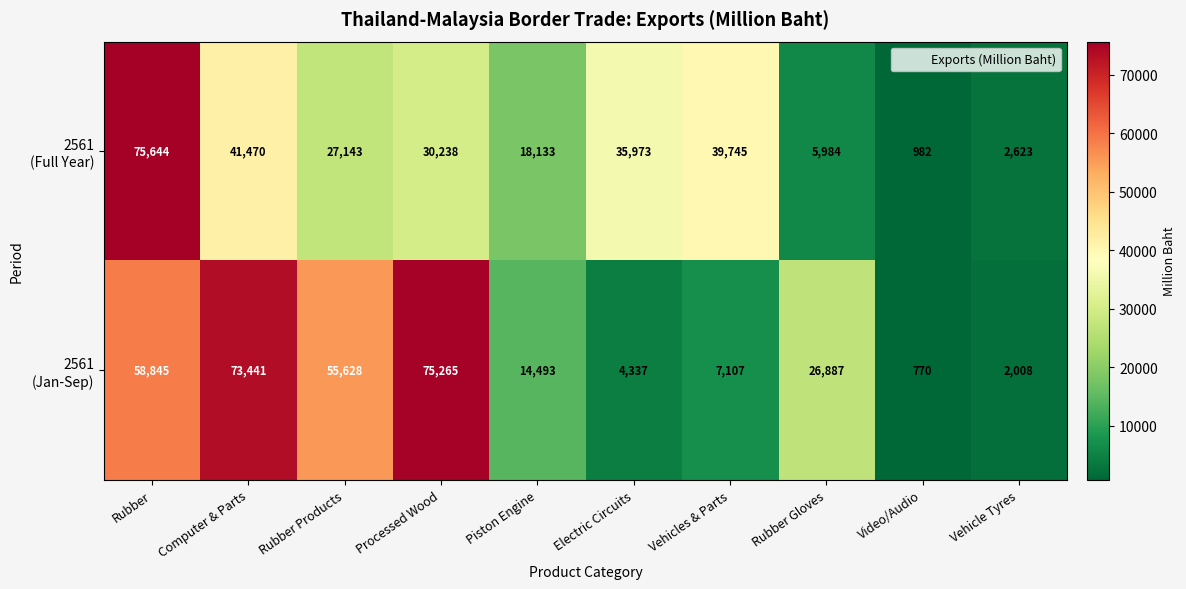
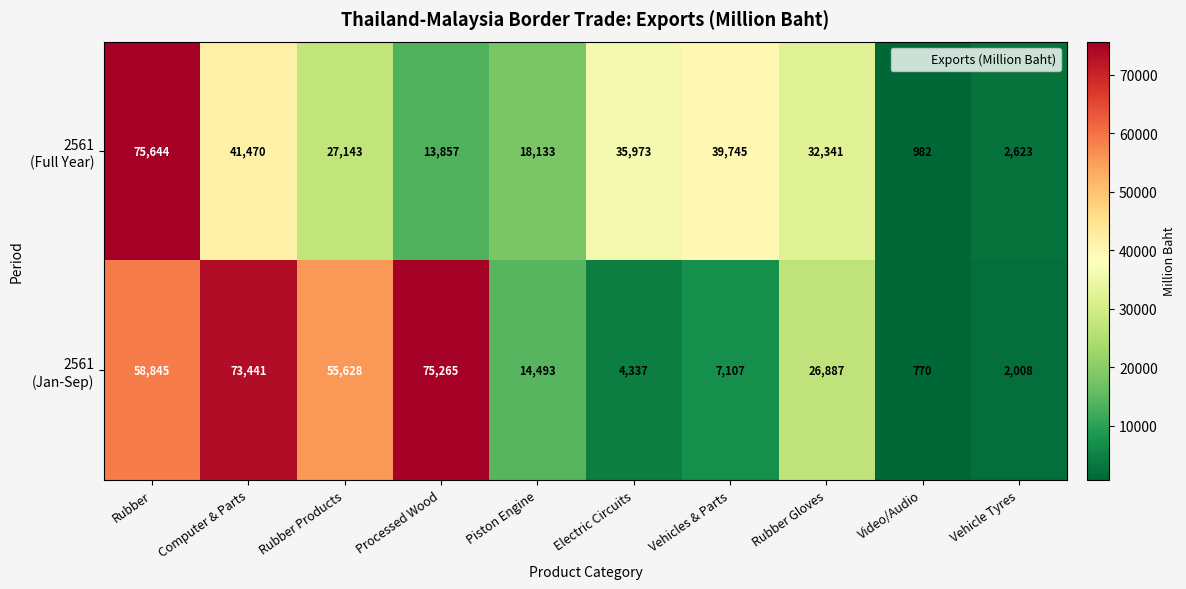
2561 (Full Year), Processed Wood: 30,238 -> 13,857
2561 (Full Year), Rubber Gloves: 5,984 -> 32,341
